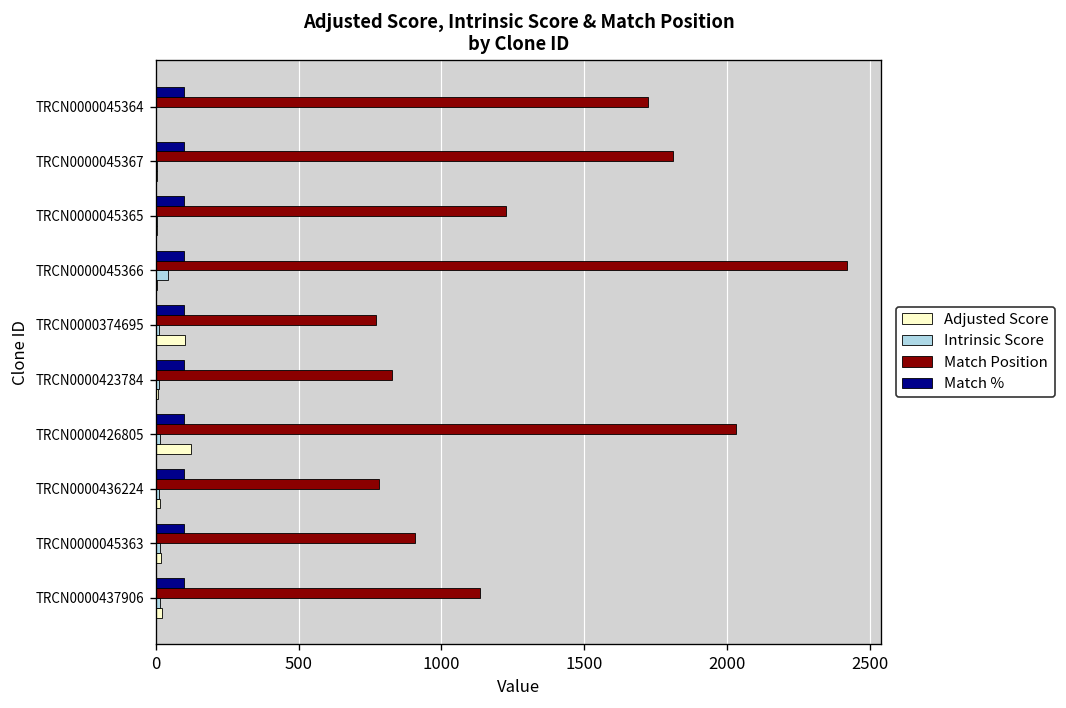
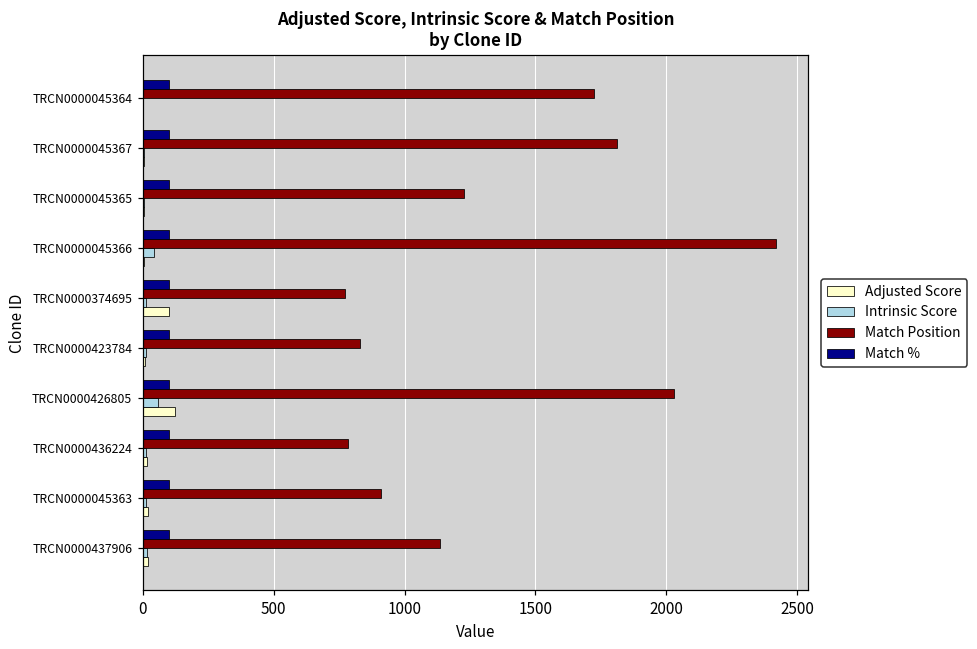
Intrinsic Score, TRCN0000426805: 10 -> 60
